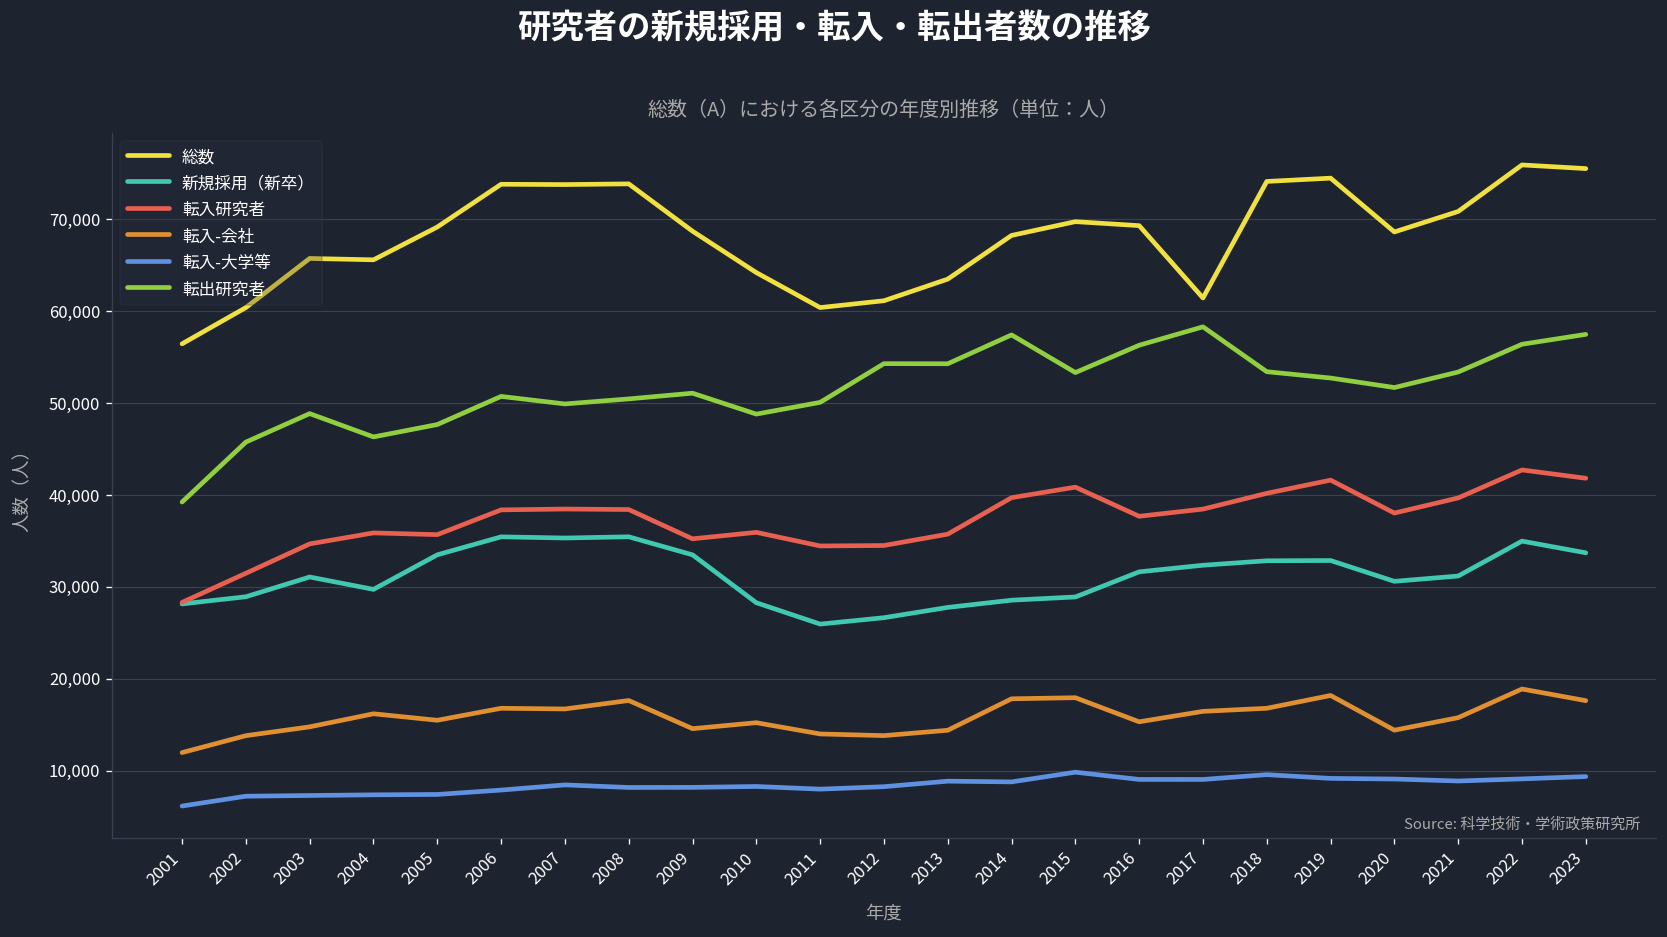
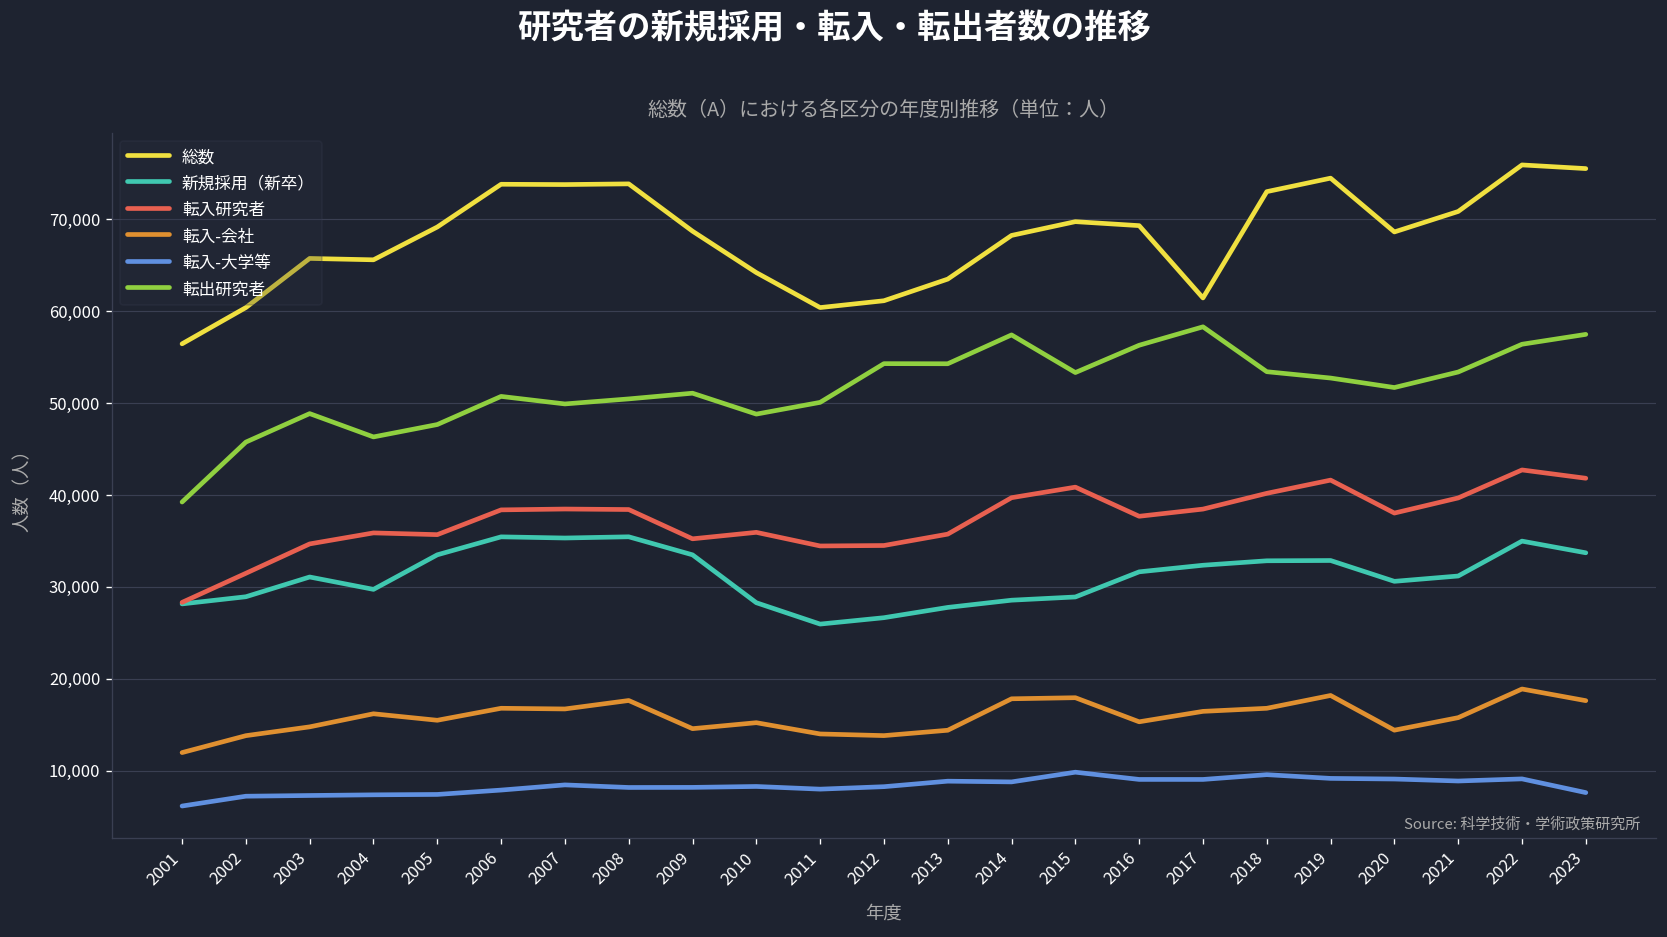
総数, 2018: 74,000 -> 73,000
転入-大学等, 2023: 9,000 -> 8,000
